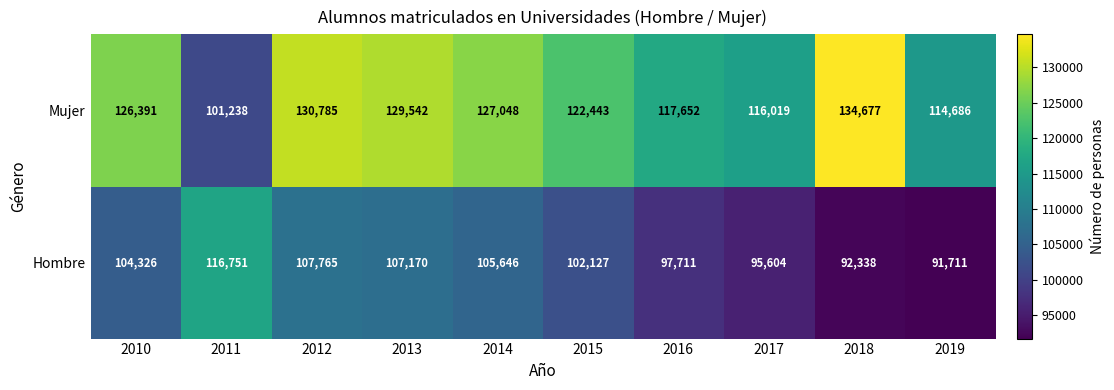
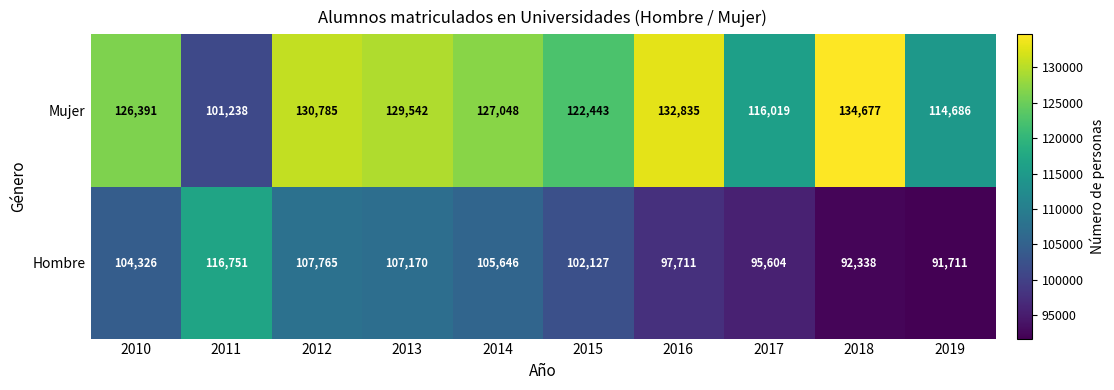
Mujer, 2016: 117,652 -> 132,835
